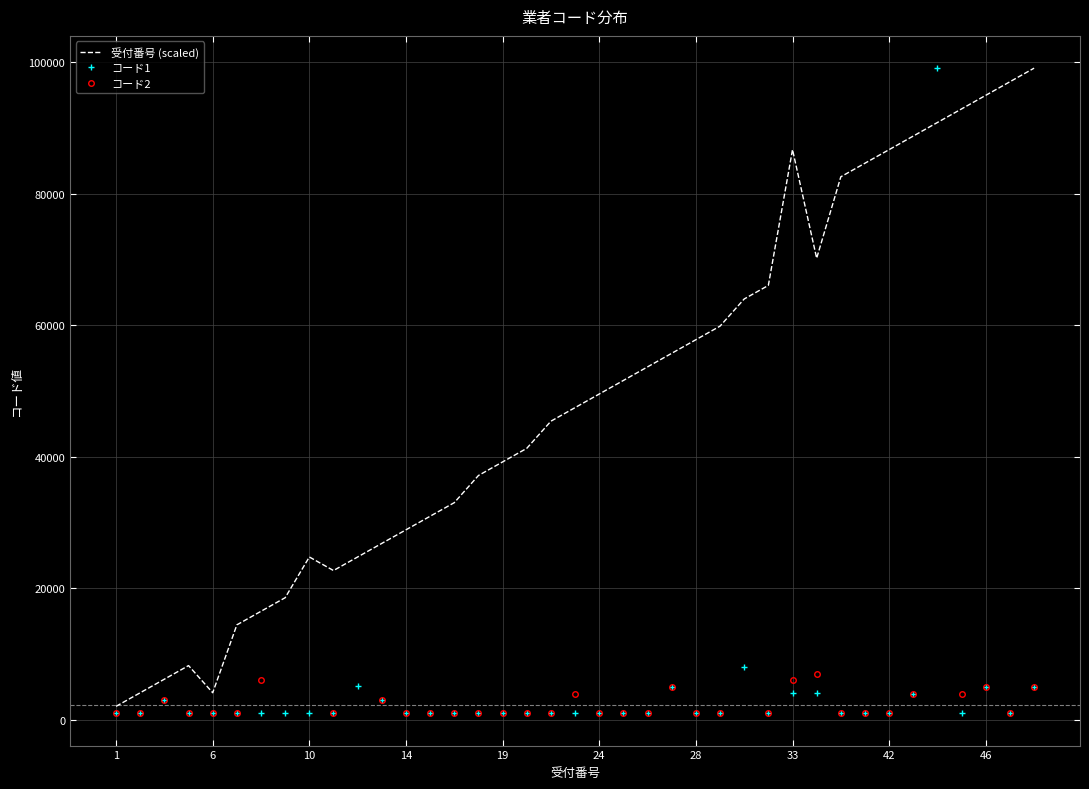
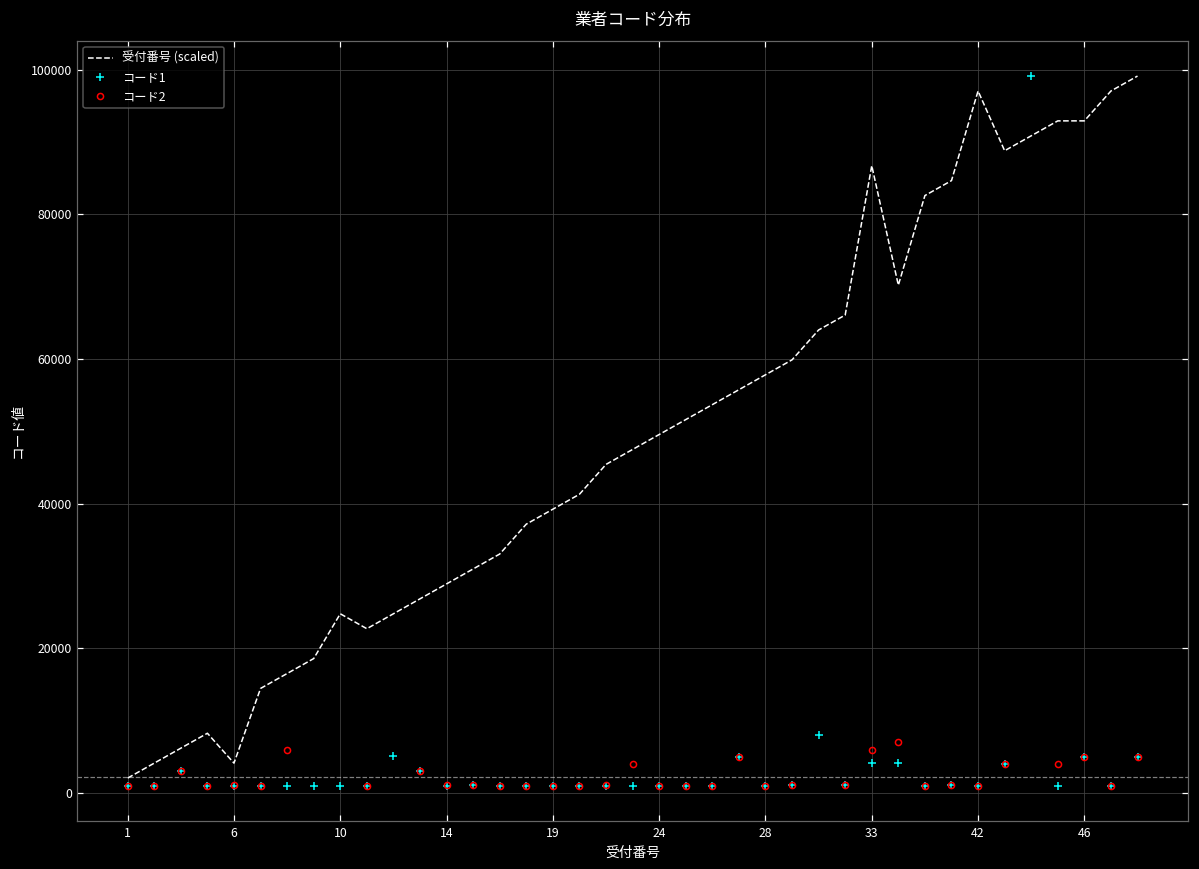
受付番号 (scaled), 42: 87000 -> 97000
受付番号 (scaled), 46: 95000 -> 93000
